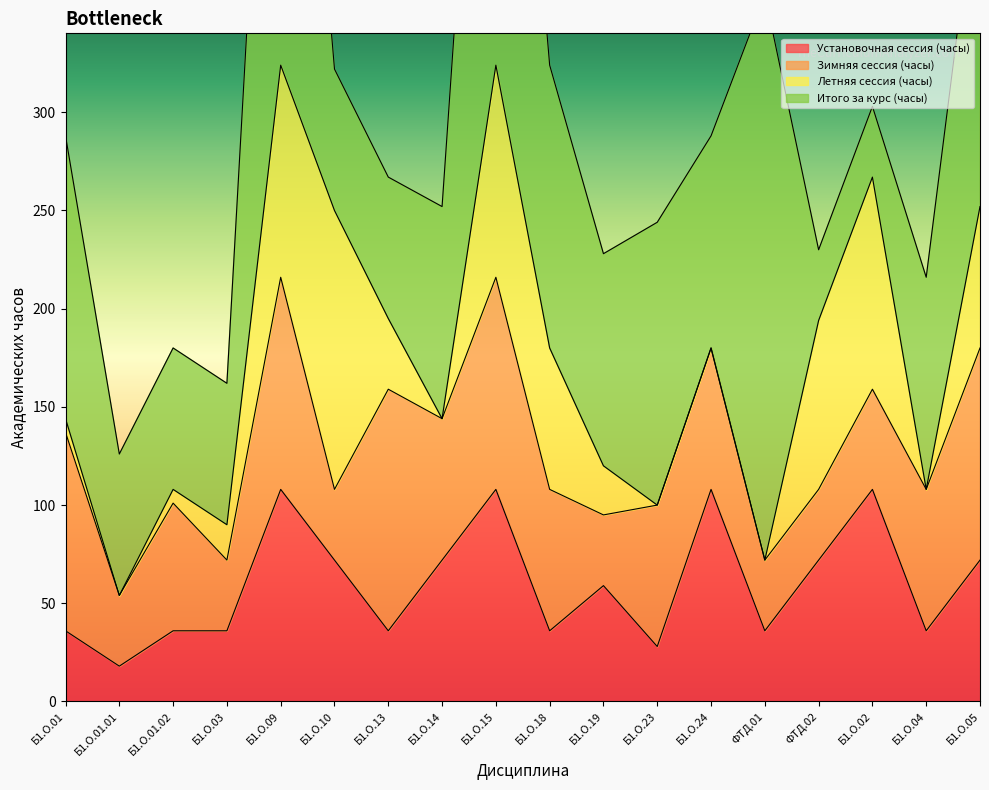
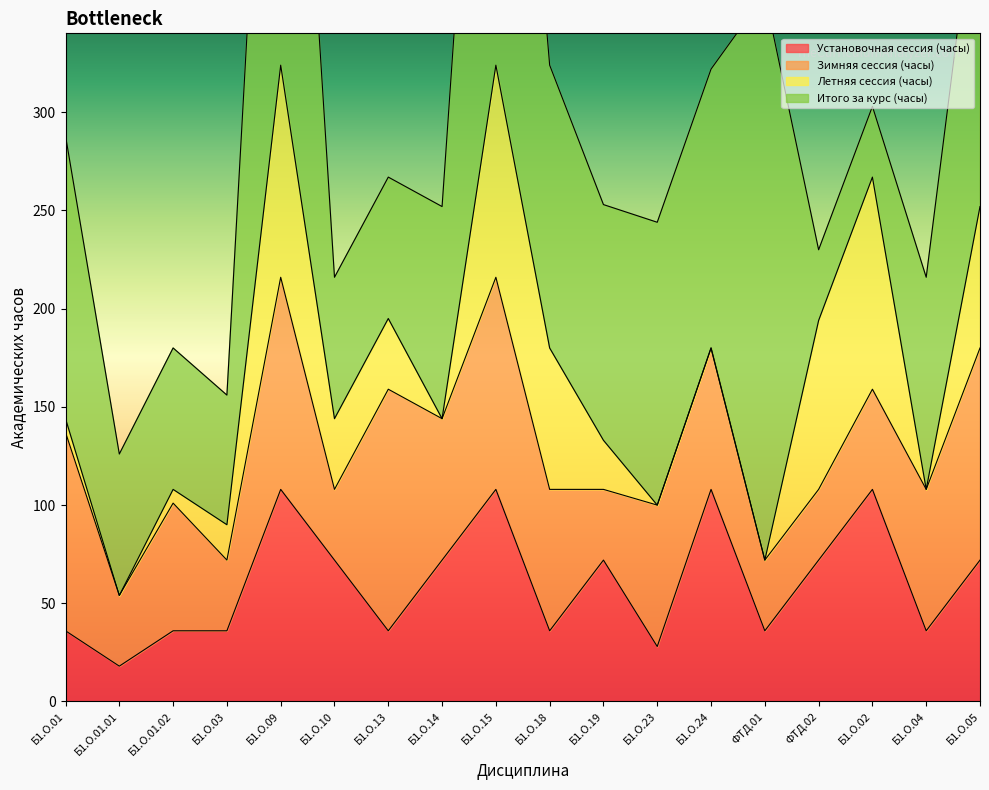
Итого за курс (часы), Б1.О.03: 72 -> 66
Летняя сессия (часы), Б1.О.10: 142 -> 36
Установочная сессия (часы), Б1.О.19: 59 -> 72
Итого за курс (часы), Б1.О.19: 108 -> 120
Итого за курс (часы), Б1.О.24: 108 -> 142
